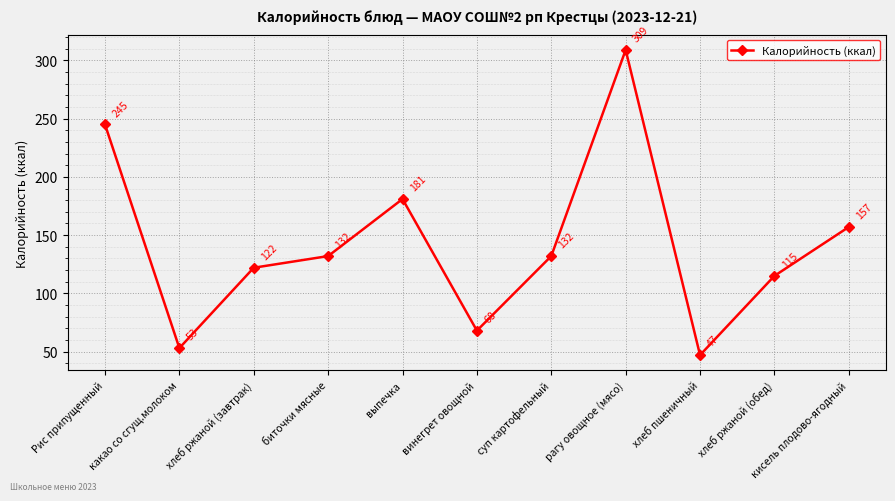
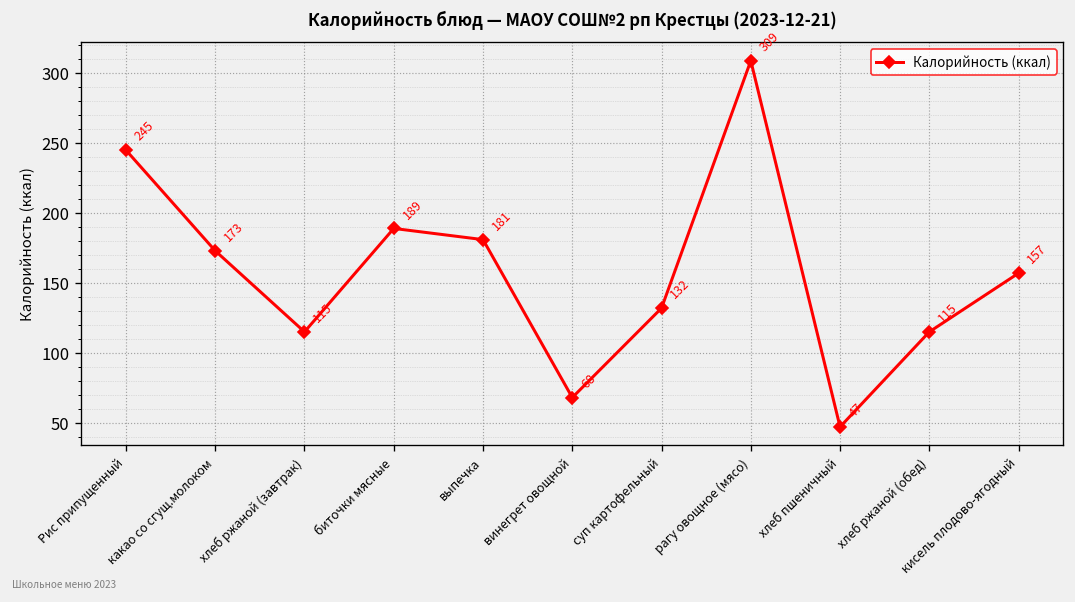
какао со сгущ.молоком: 53 -> 173
хлеб ржаной (завтрак): 122 -> 115
биточки мясные: 132 -> 189
